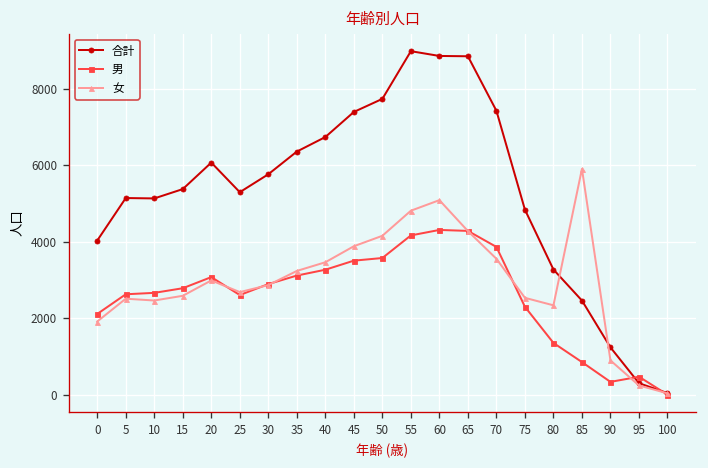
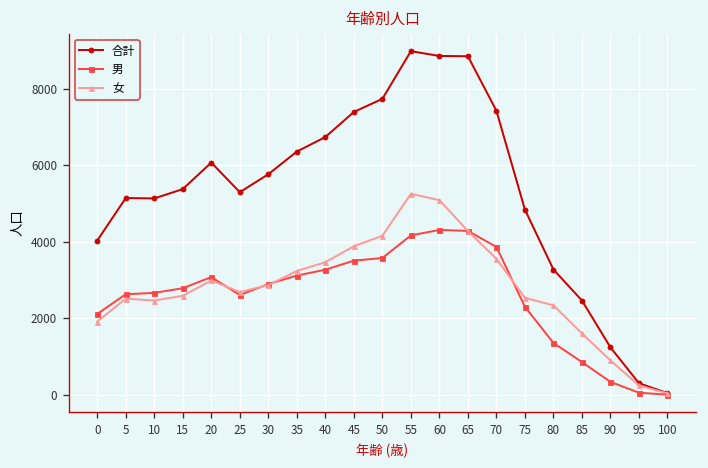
女, 55: 4800 -> 5300
女, 85: 5900 -> 1600
男, 95: 500 -> 100
